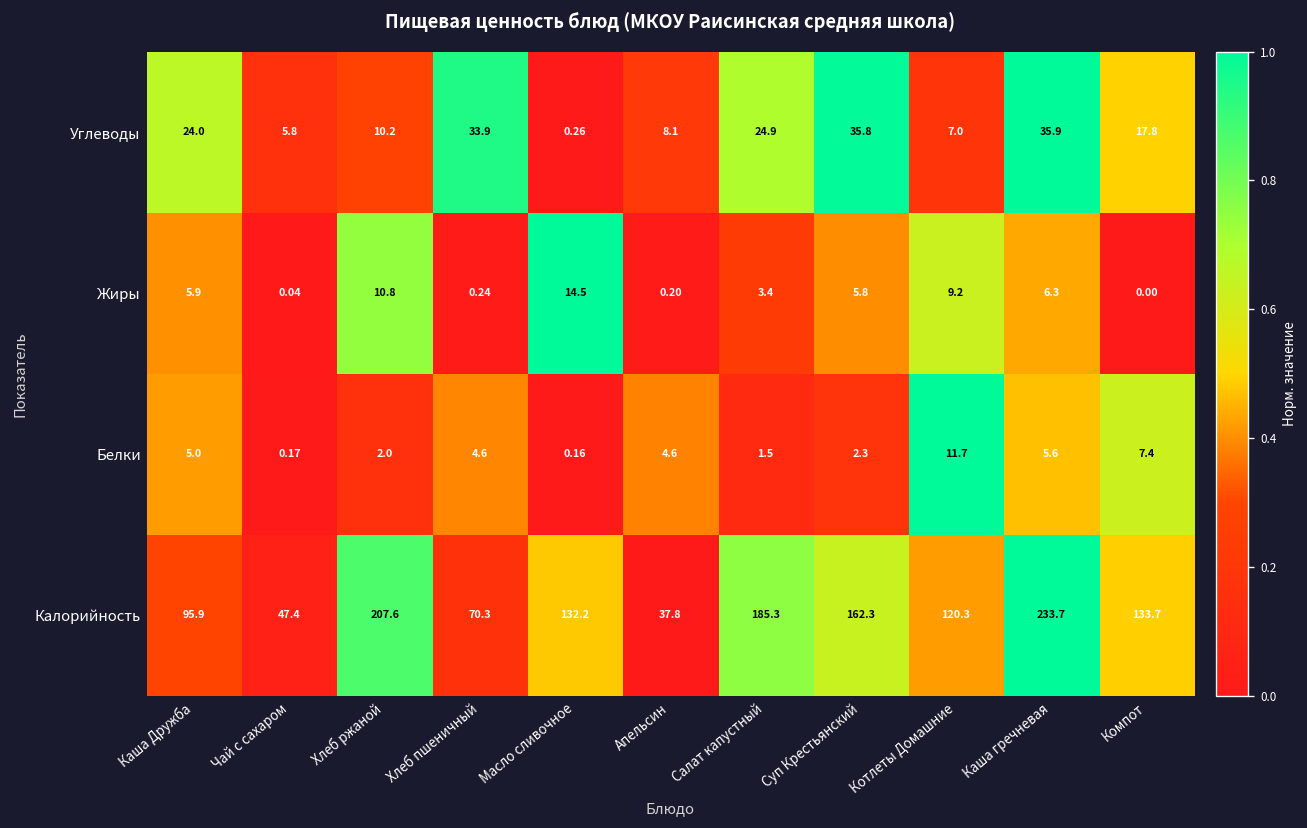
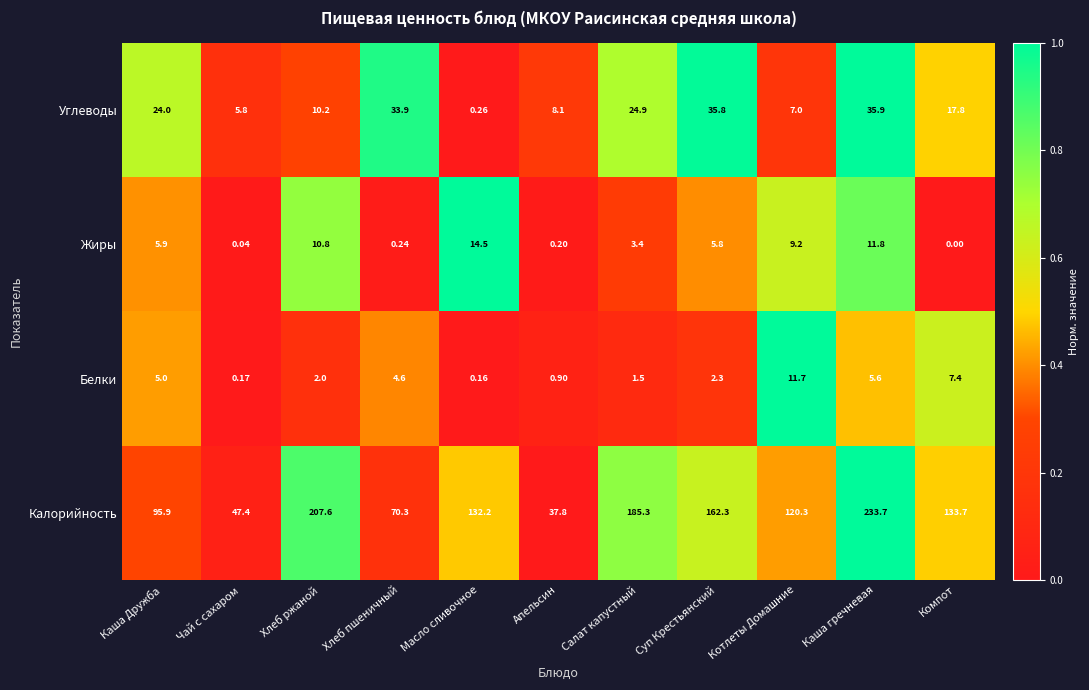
Жиры, Каша гречневая: 6.3 -> 11.8
Белки, Апельсин: 4.6 -> 0.90
